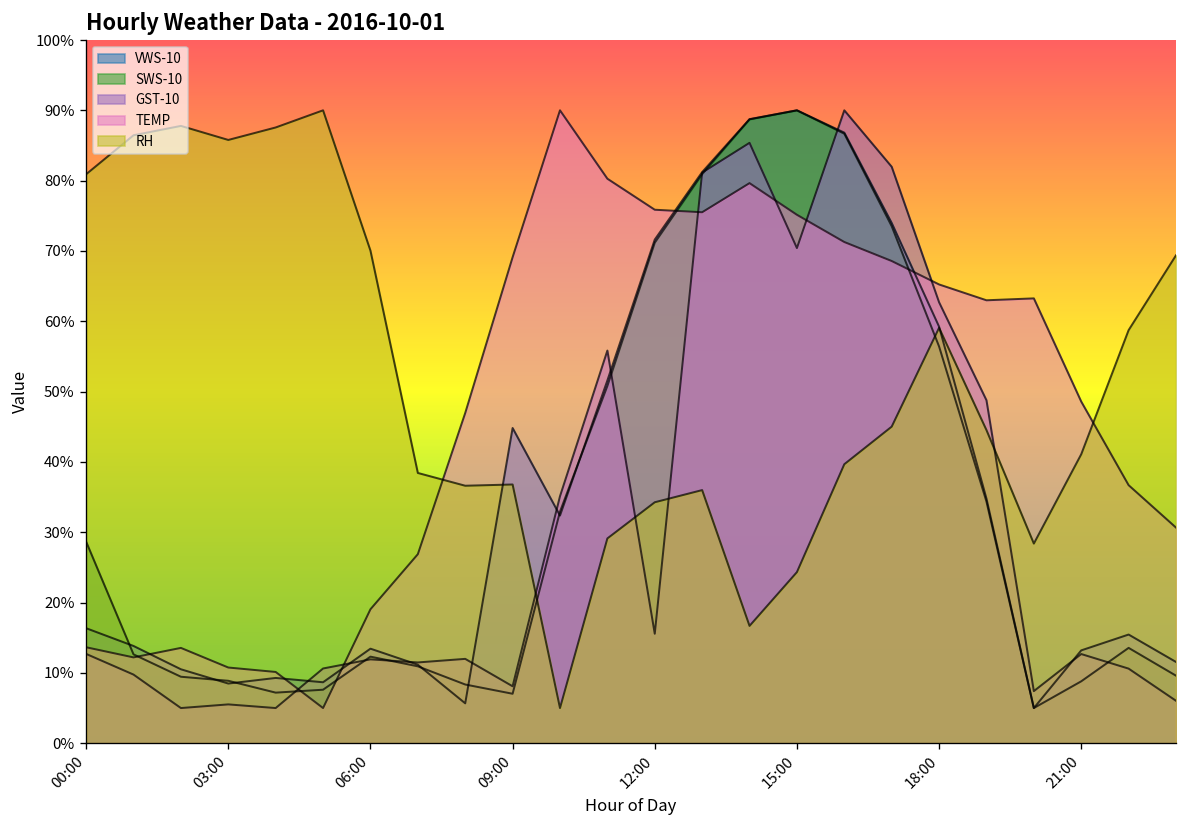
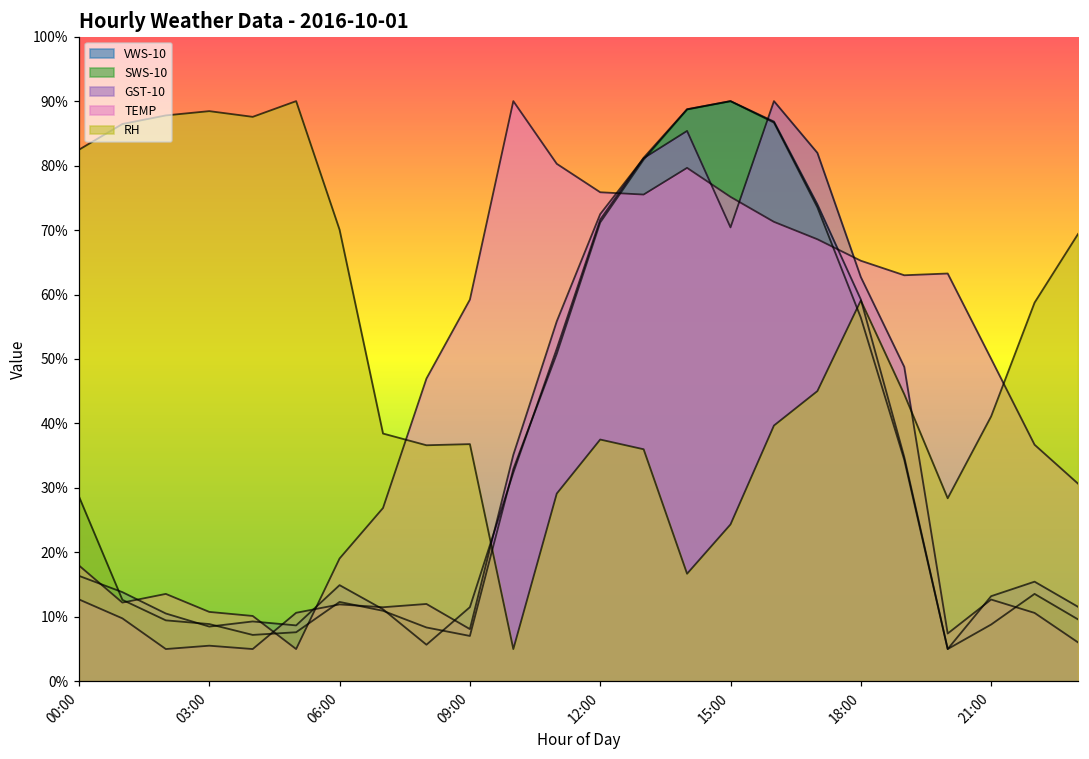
TEMP, 00:00: 14% -> 18%
RH, 00:00: 81% -> 82%
RH, 03:00: 86% -> 88%
VWS-10, 06:00: 13% -> 15%
VWS-10, 09:00: 45% -> 11%
TEMP, 09:00: 69% -> 59%
GST-10, 12:00: 16% -> 72%
RH, 12:00: 34% -> 38%
TEMP, 21:00: 49% -> 50%
